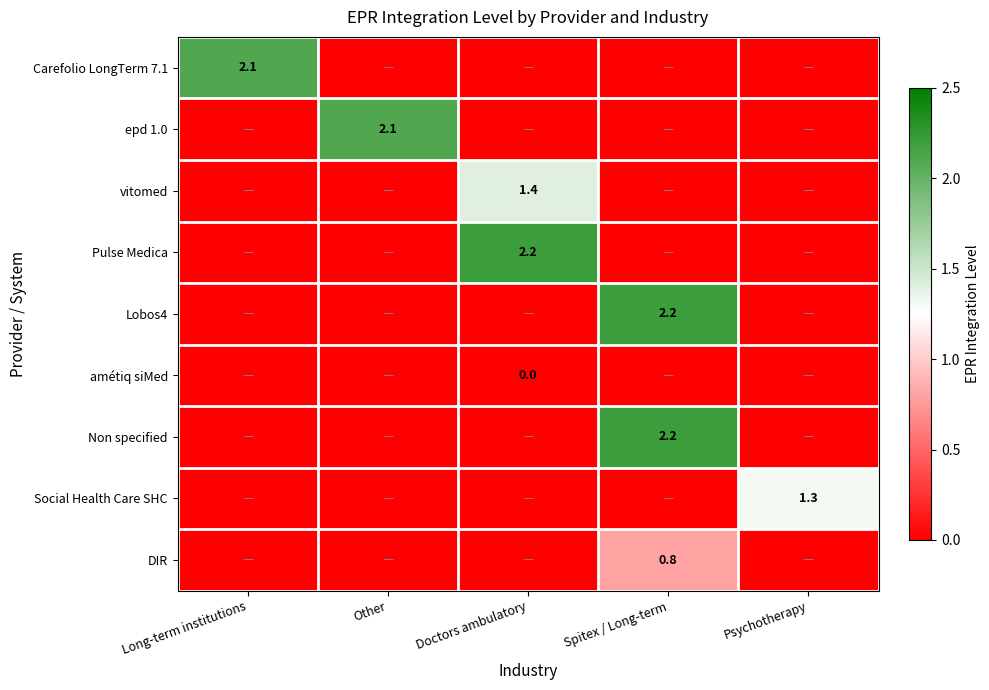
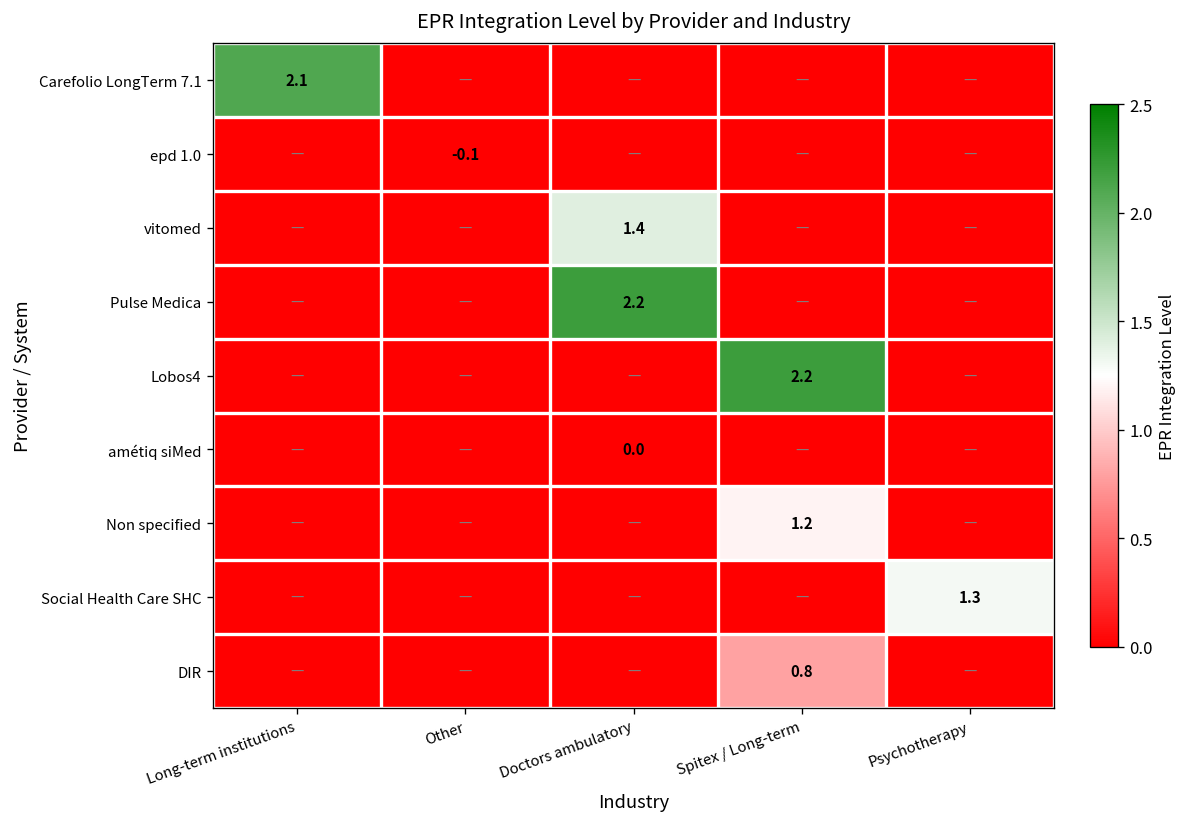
epd 1.0, Other: 2.1 -> -0.1
Non specified, Spitex / Long-term: 2.2 -> 1.2
